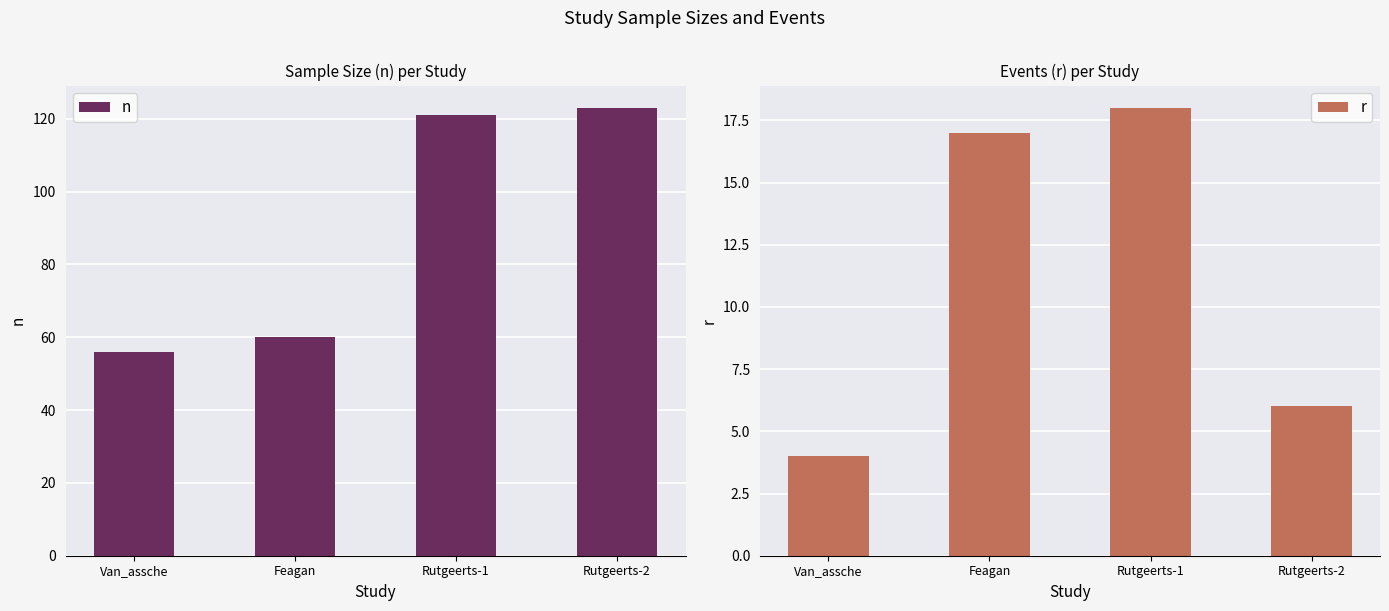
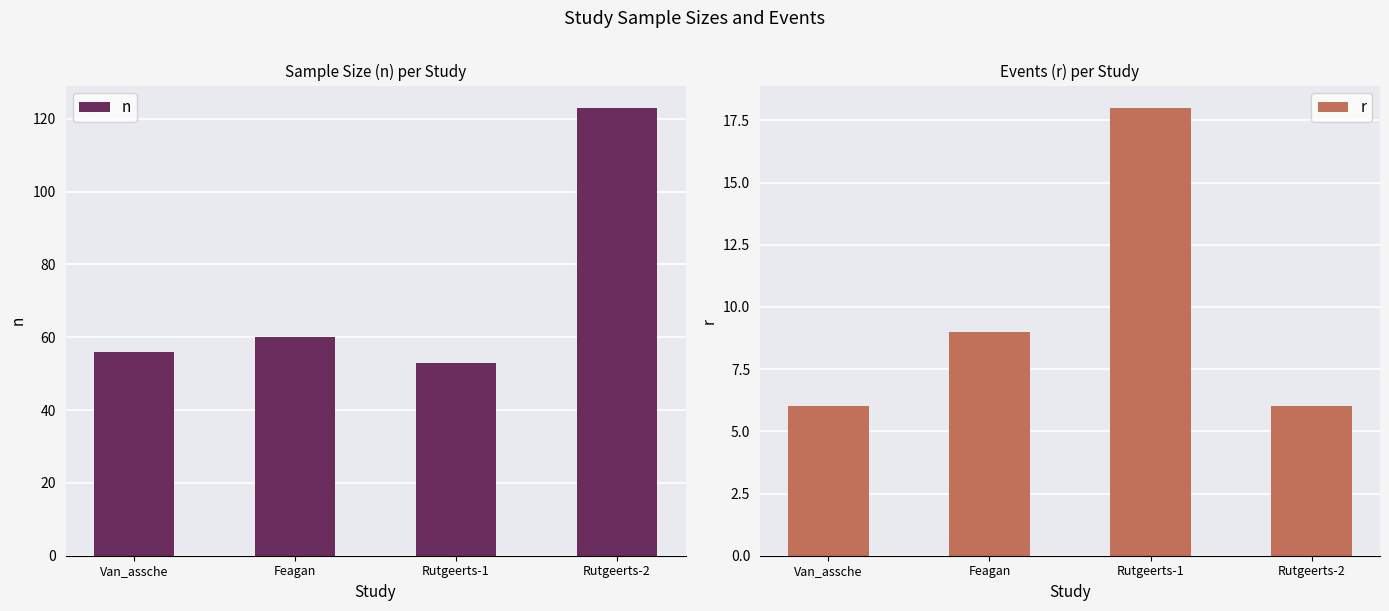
Sample Size (n) per Study, Rutgeerts-1: 121 -> 53
Events (r) per Study, Van_assche: 4 -> 6
Events (r) per Study, Feagan: 17 -> 9
